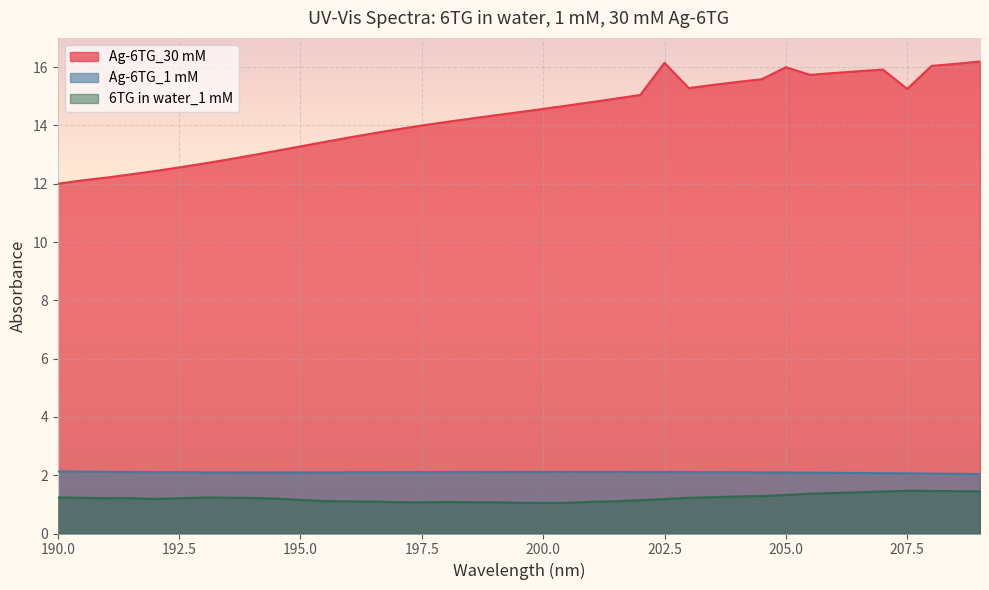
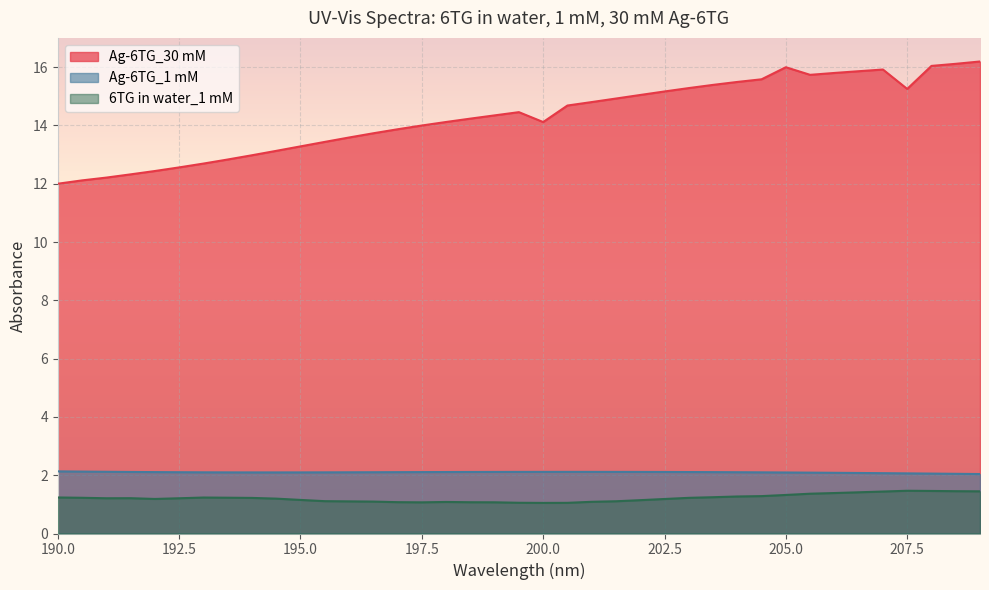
Ag-6TG_30 mM, 200.0: 14.6 -> 14.1
Ag-6TG_30 mM, 202.5: 16.2 -> 15.2
